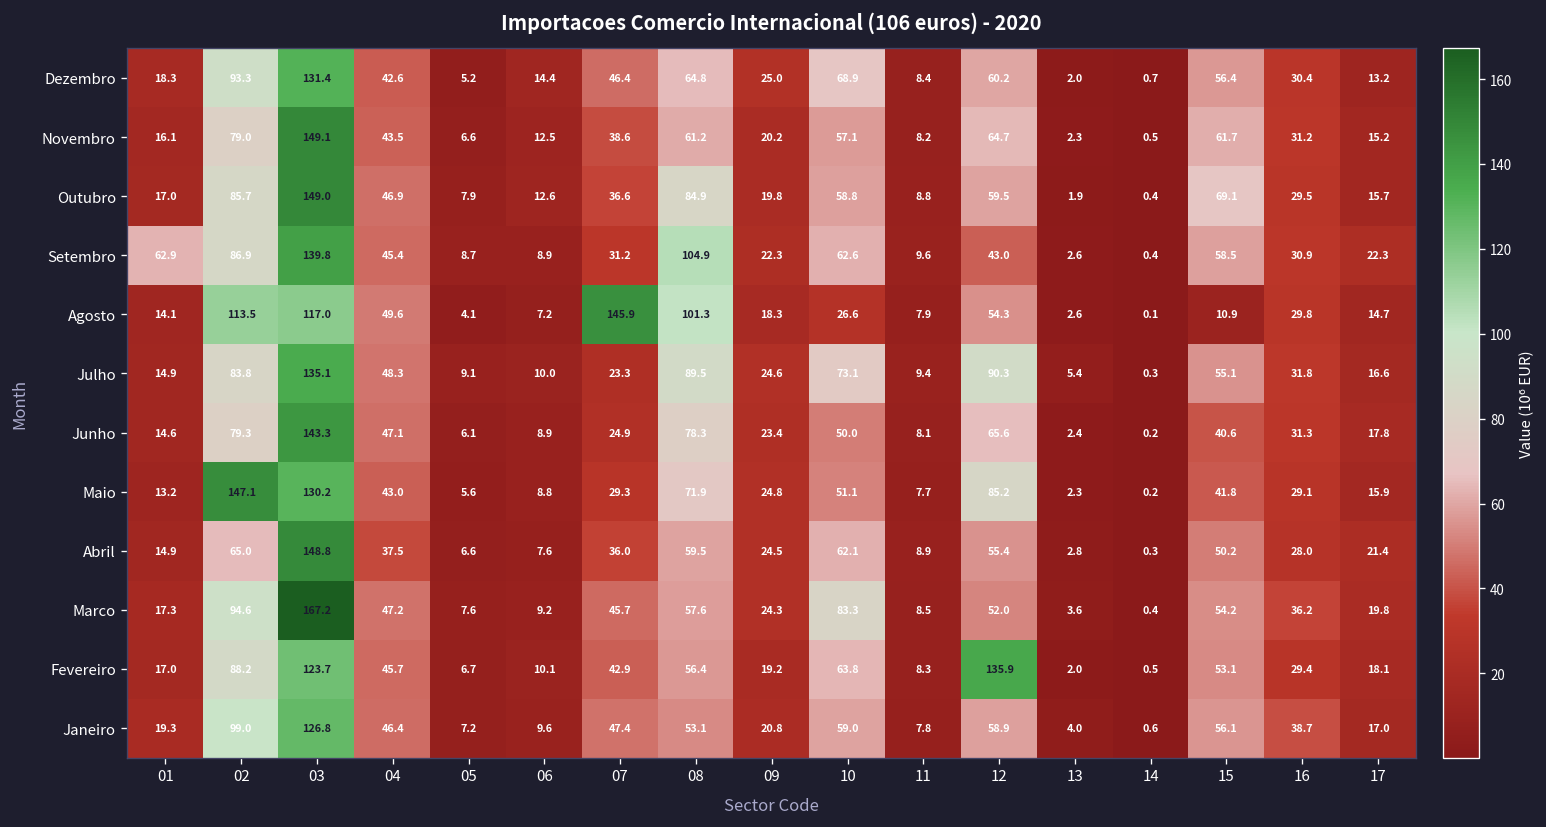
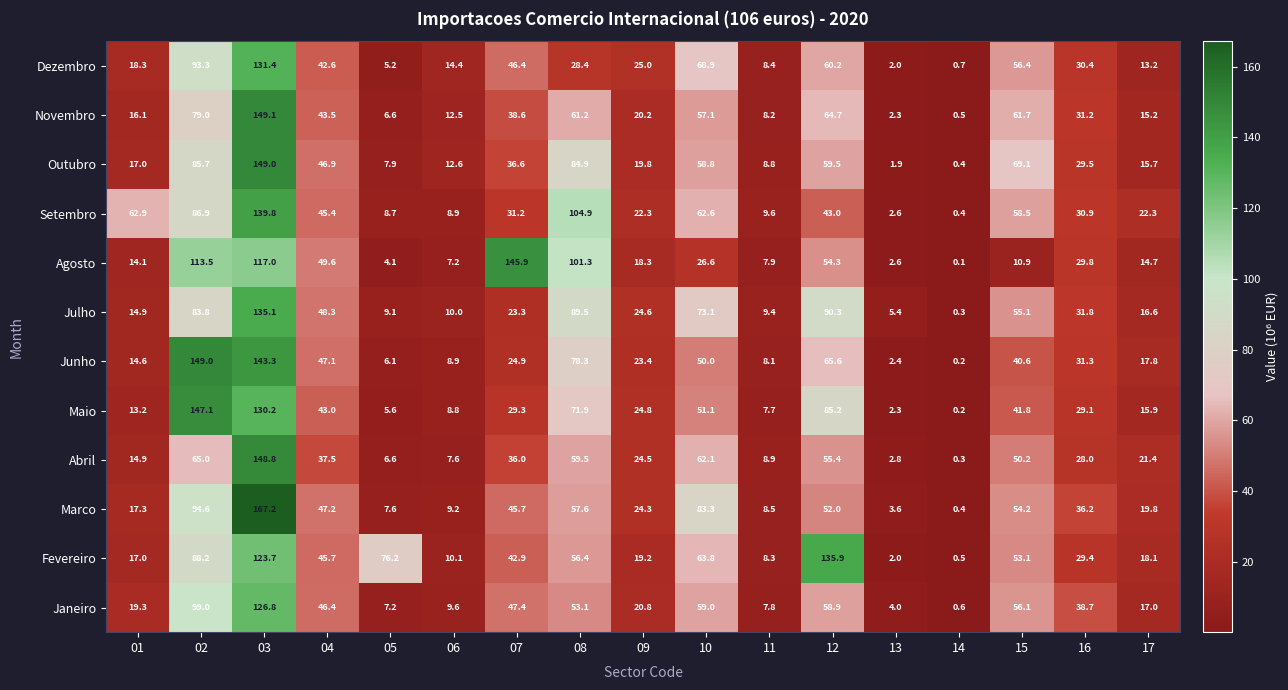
Dezembro, 08: 64.8 -> 28.4
Junho, 02: 79.3 -> 149.0
Fevereiro, 05: 6.7 -> 76.2
